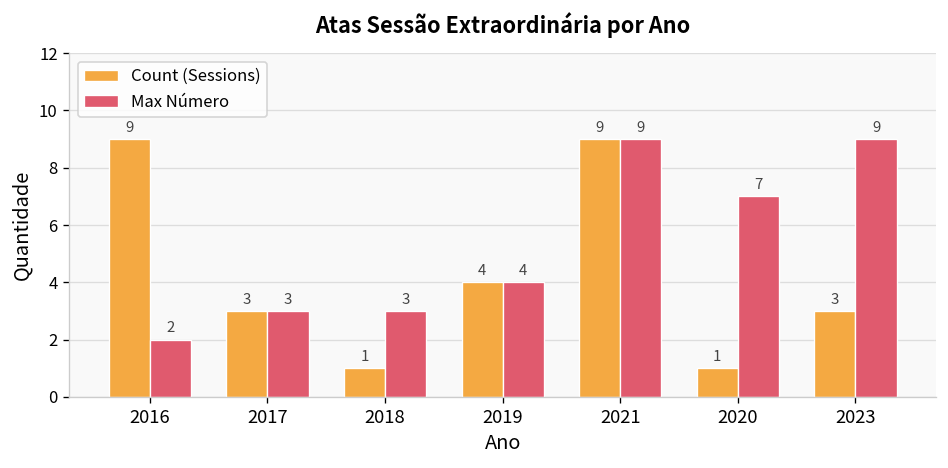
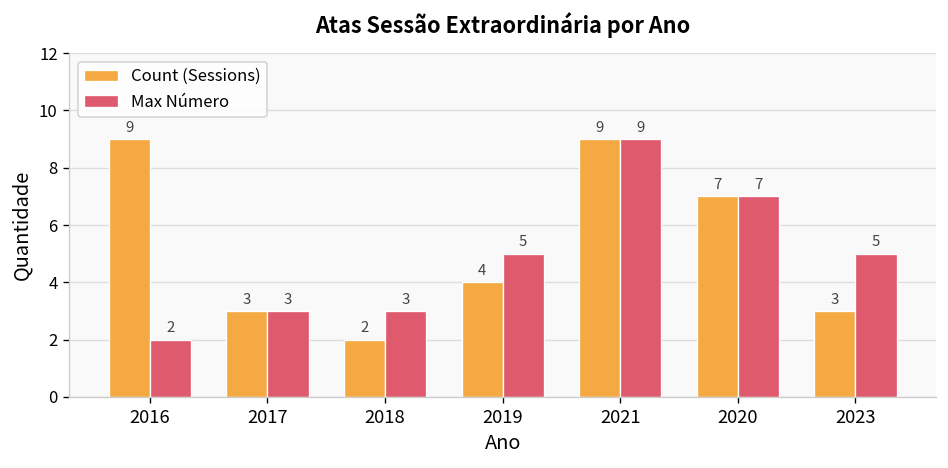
Count (Sessions), 2018: 1 -> 2
Max Número, 2019: 4 -> 5
Count (Sessions), 2020: 1 -> 7
Max Número, 2023: 9 -> 5
